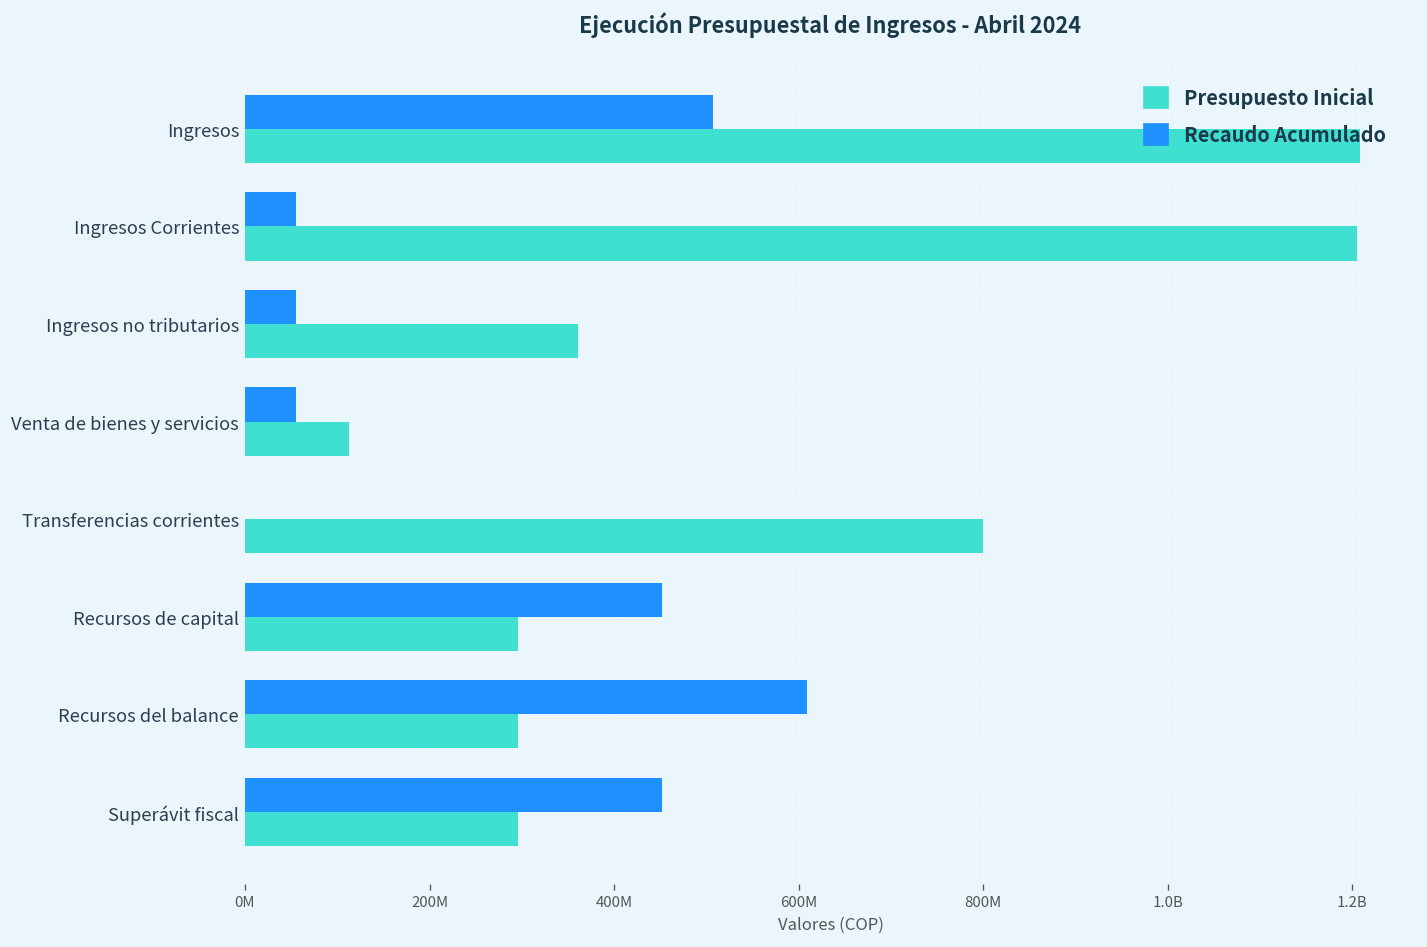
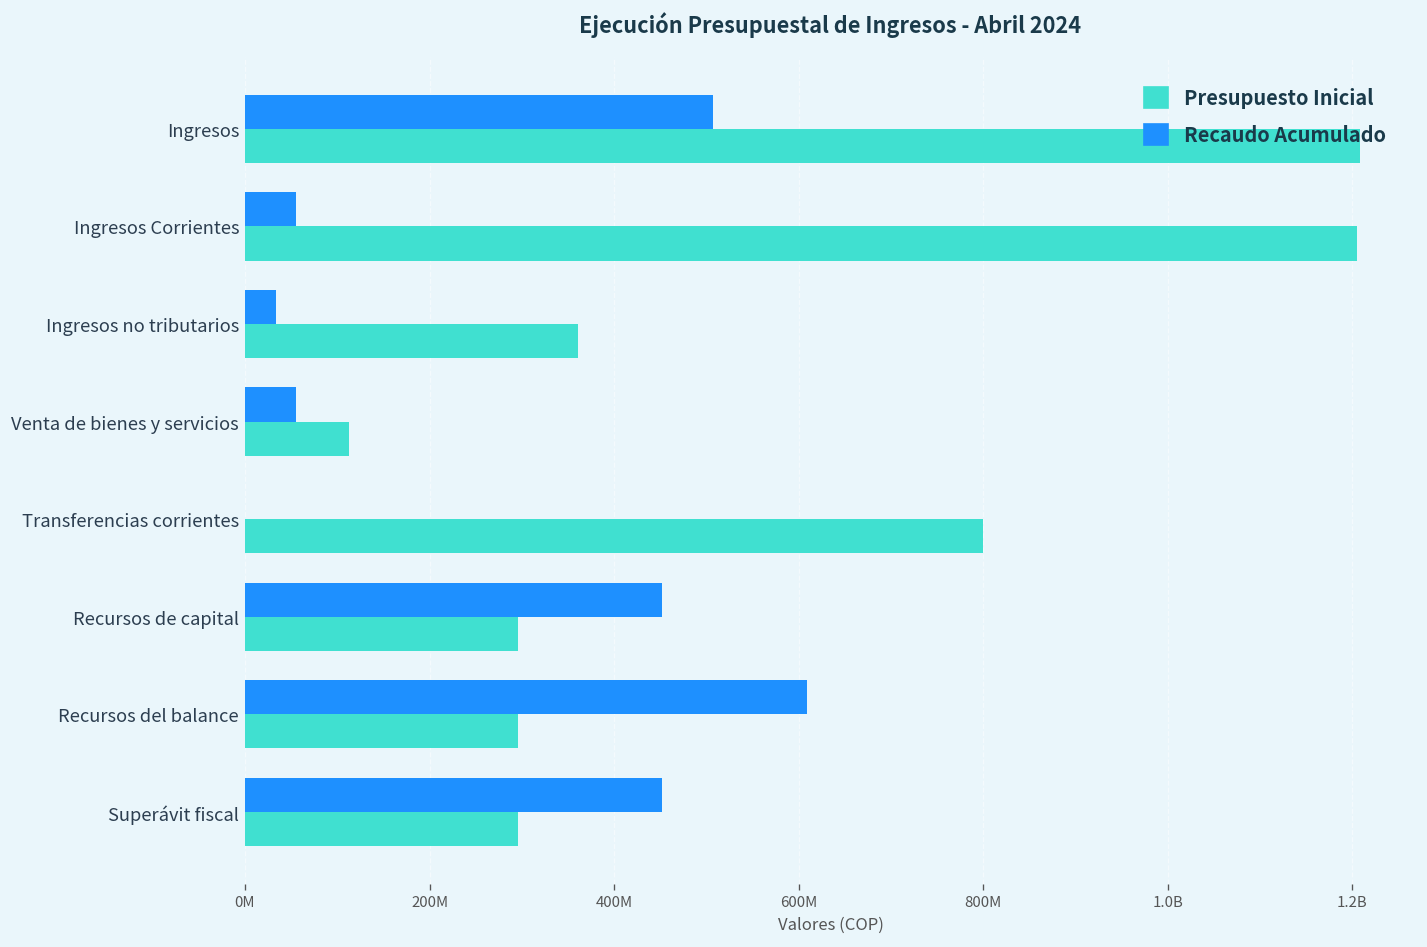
Recaudo Acumulado, Ingresos no tributarios: 60000000 -> 30000000
